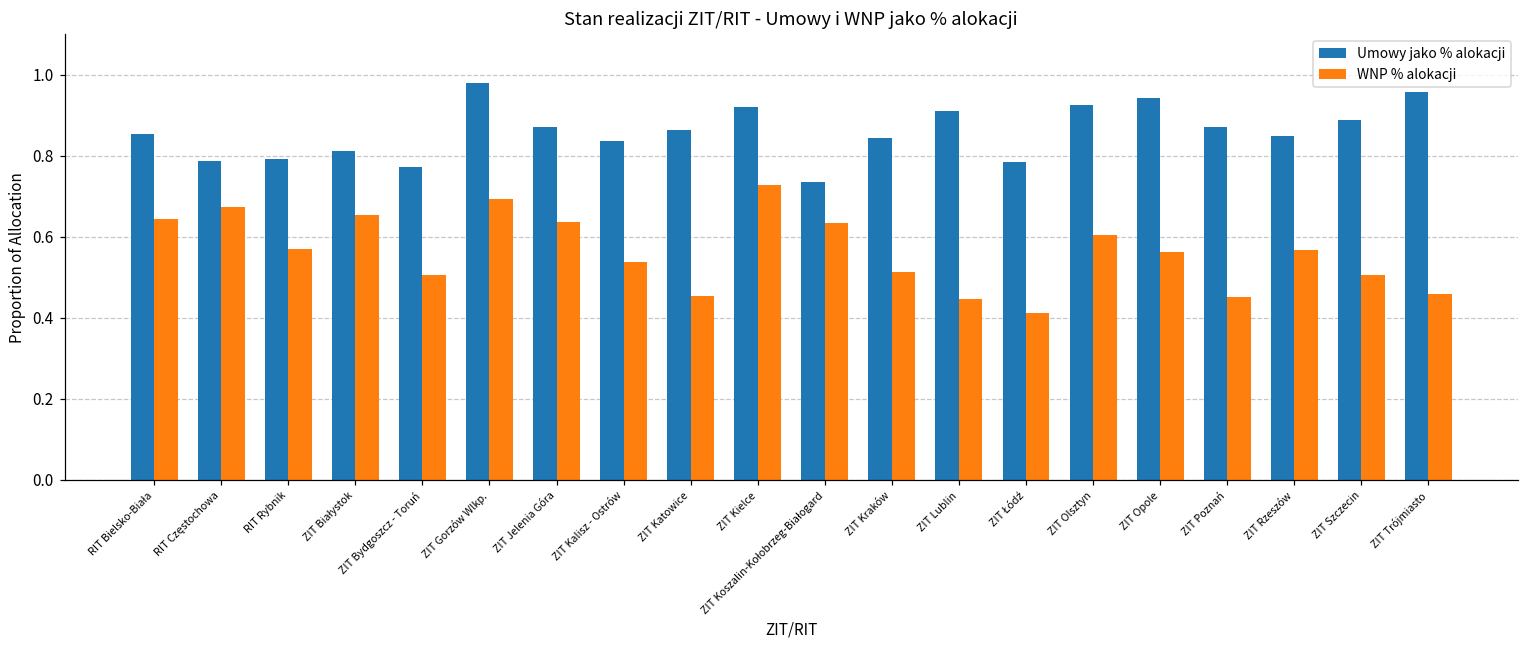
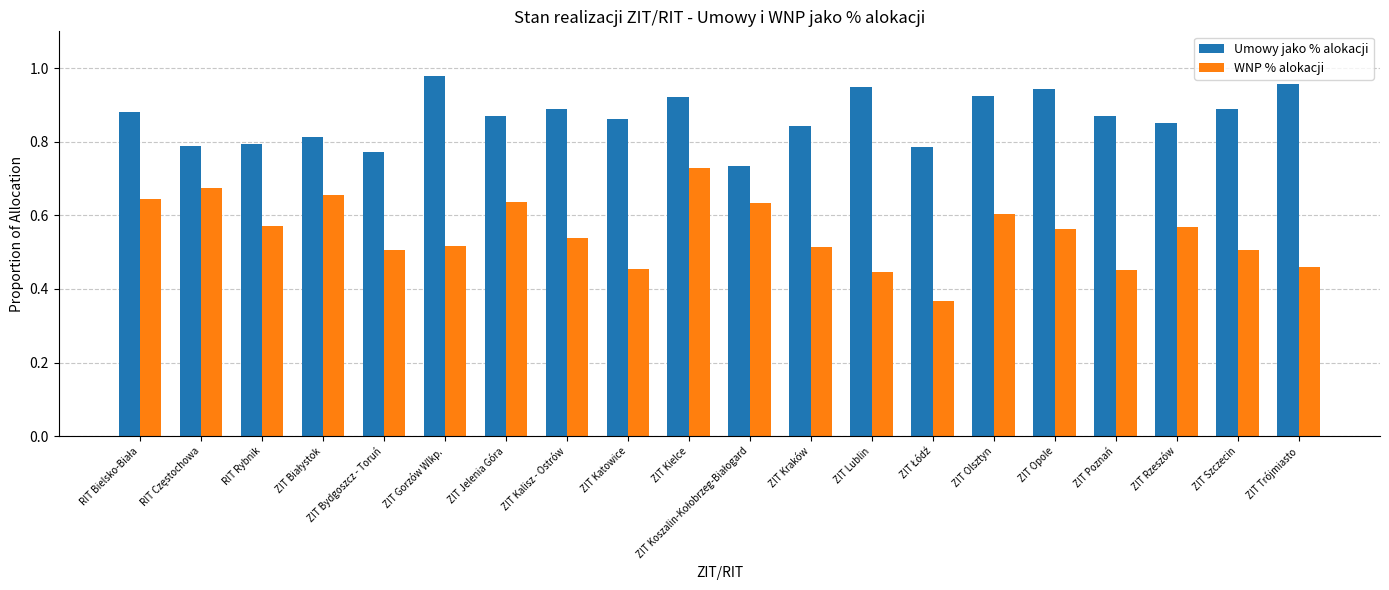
Umowy jako % alokacji, RIT Bielsko-Biała: 0.85 -> 0.88
WNP % alokacji, ZIT Gorzów Wlkp.: 0.69 -> 0.52
Umowy jako % alokacji, ZIT Kalisz - Ostrów: 0.84 -> 0.89
Umowy jako % alokacji, ZIT Lublin: 0.91 -> 0.95
WNP % alokacji, ZIT Łódź: 0.41 -> 0.37
